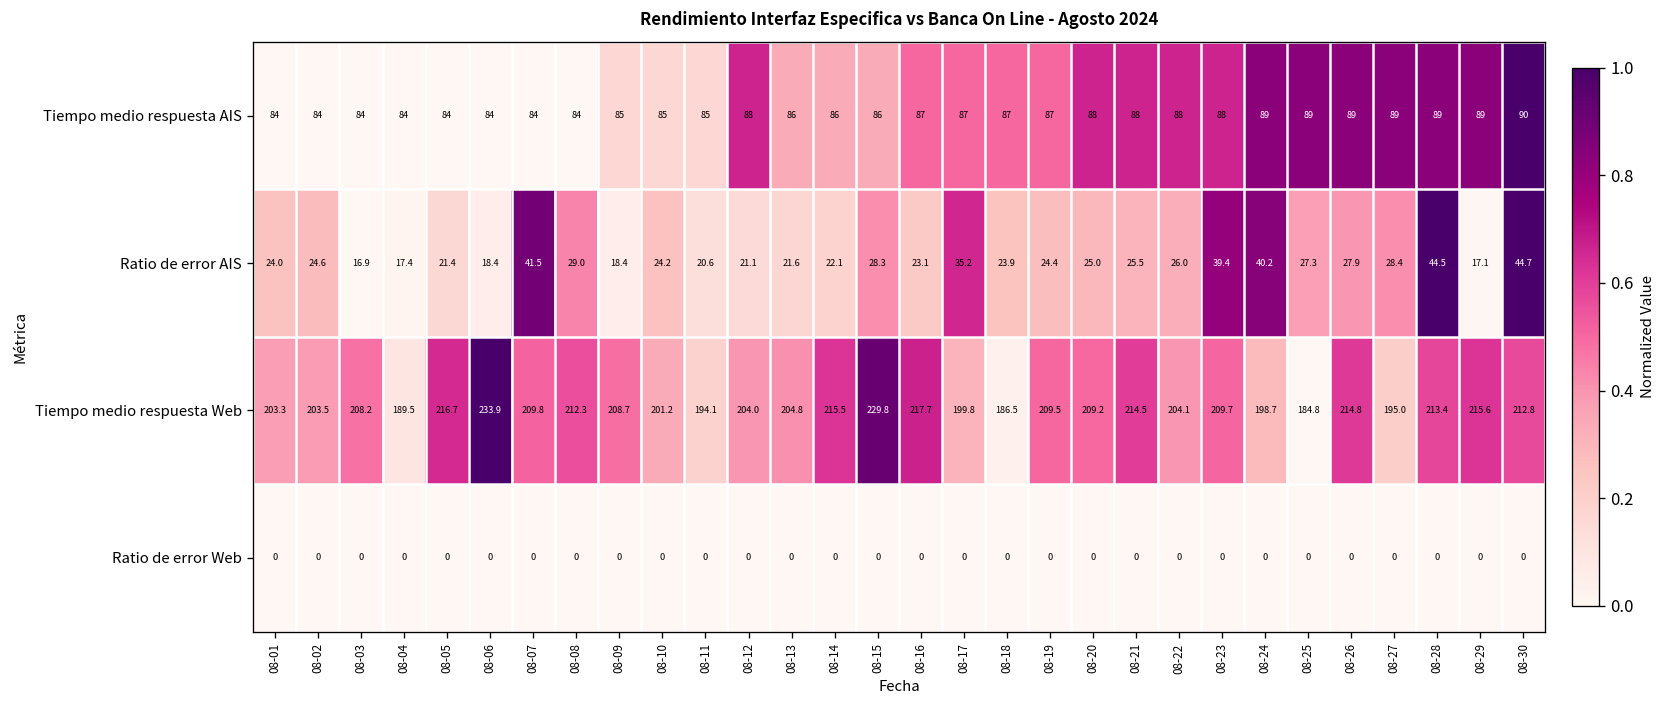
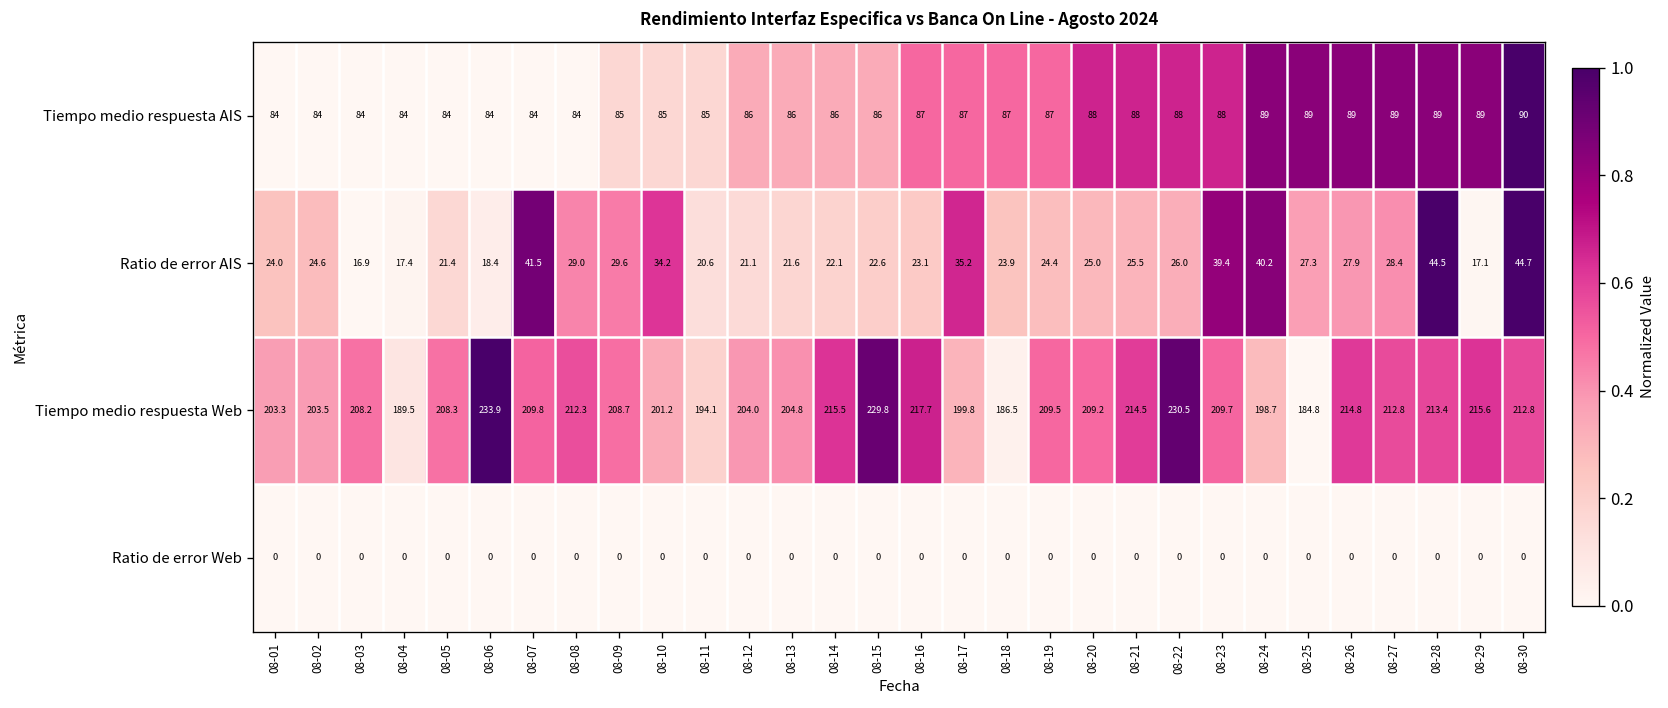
Tiempo medio respuesta AIS, 08-12: 88 -> 86
Ratio de error AIS, 08-09: 18.4 -> 29.6
Ratio de error AIS, 08-10: 24.2 -> 34.2
Ratio de error AIS, 08-15: 28.3 -> 22.6
Tiempo medio respuesta Web, 08-05: 216.7 -> 208.3
Tiempo medio respuesta Web, 08-22: 204.1 -> 230.5
Tiempo medio respuesta Web, 08-27: 195.0 -> 212.8
